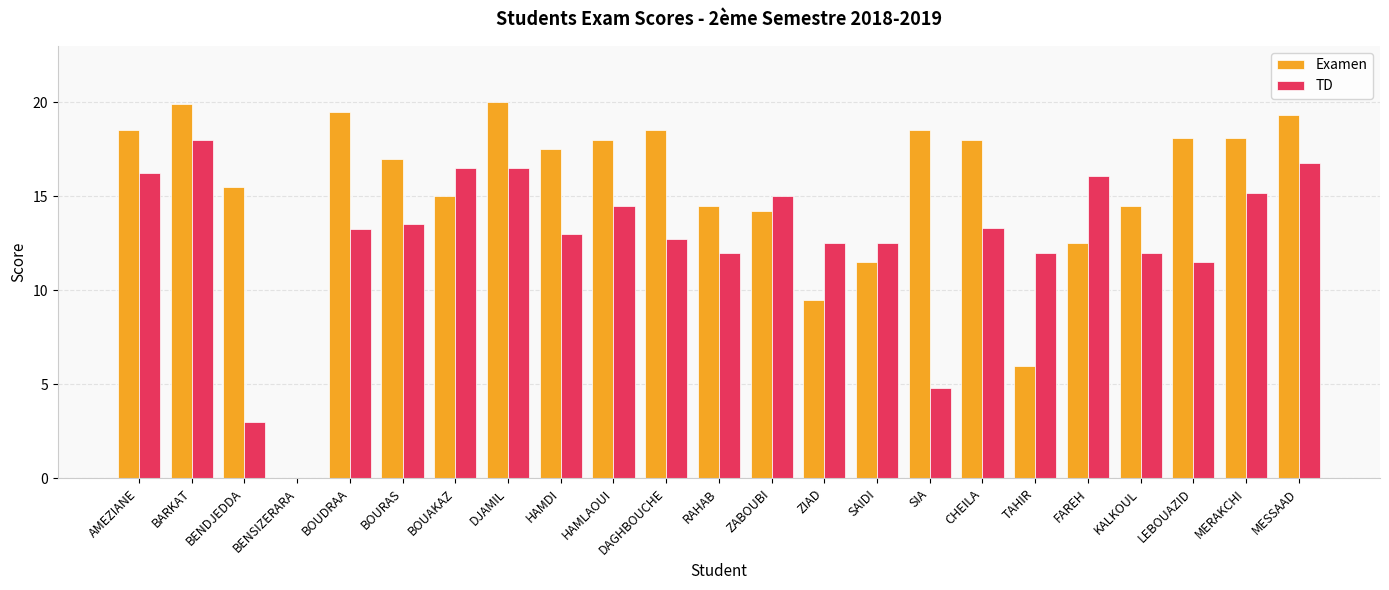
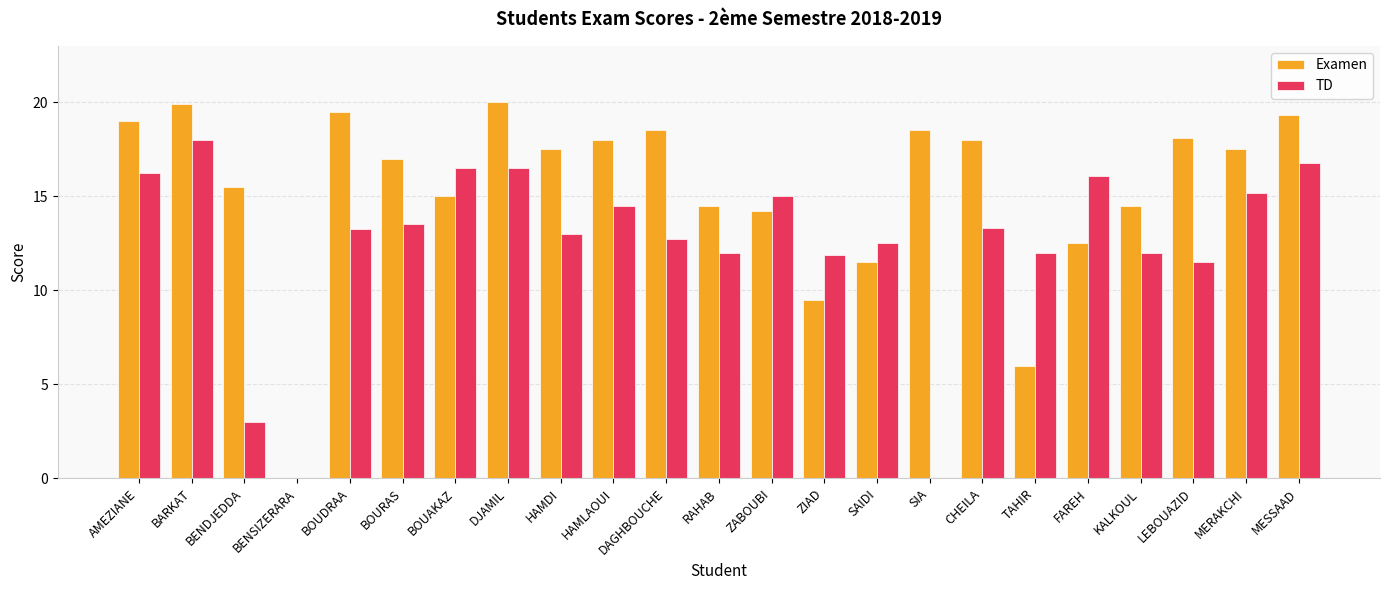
Examen, AMEZIANE: 18.5 -> 19.0
TD, ZIAD: 12.5 -> 11.9
TD, SIA: 4.8 -> 0.0
Examen, MERAKCHI: 18.1 -> 17.5
